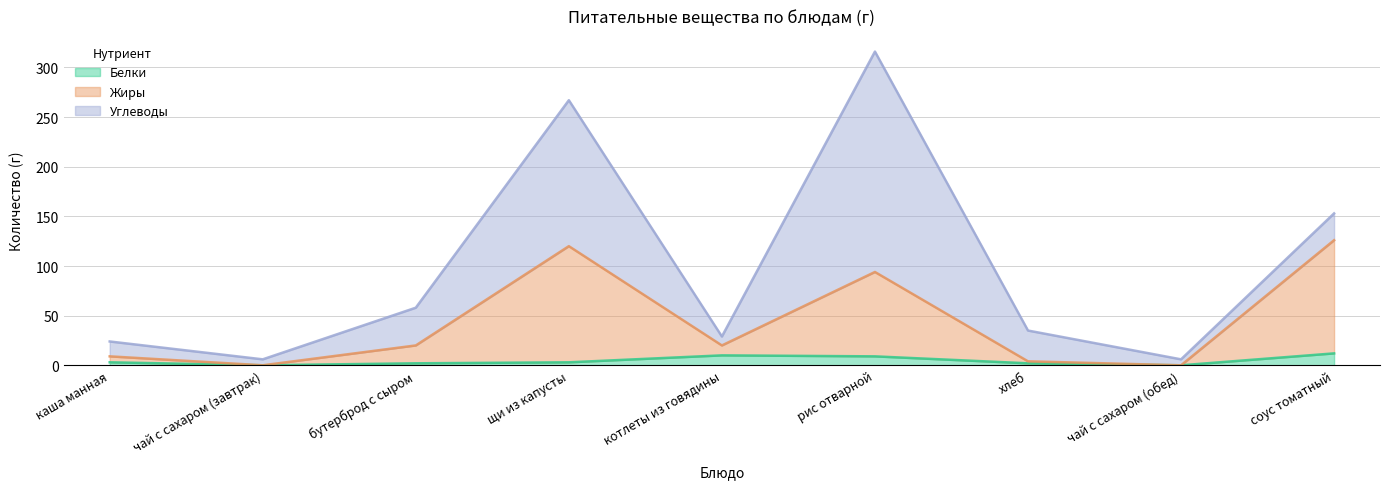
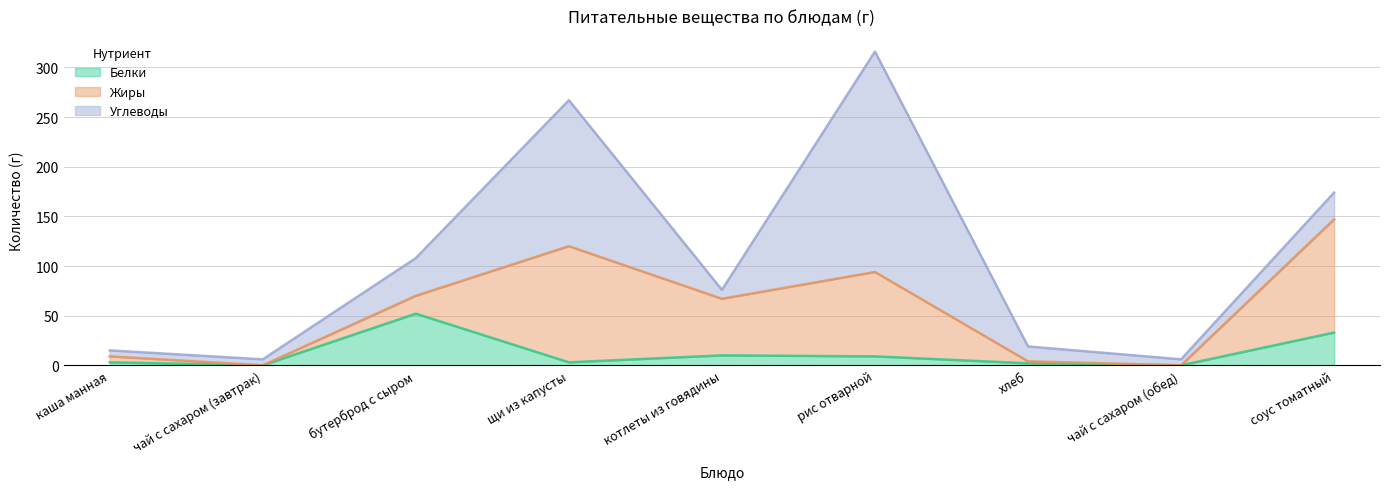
Углеводы, каша манная: 20 -> 10
Белки, бутерброд с сыром: 0 -> 50
Жиры, котлеты из говядины: 10 -> 60
Углеводы, хлеб: 30 -> 20
Белки, соус томатный: 10 -> 30
